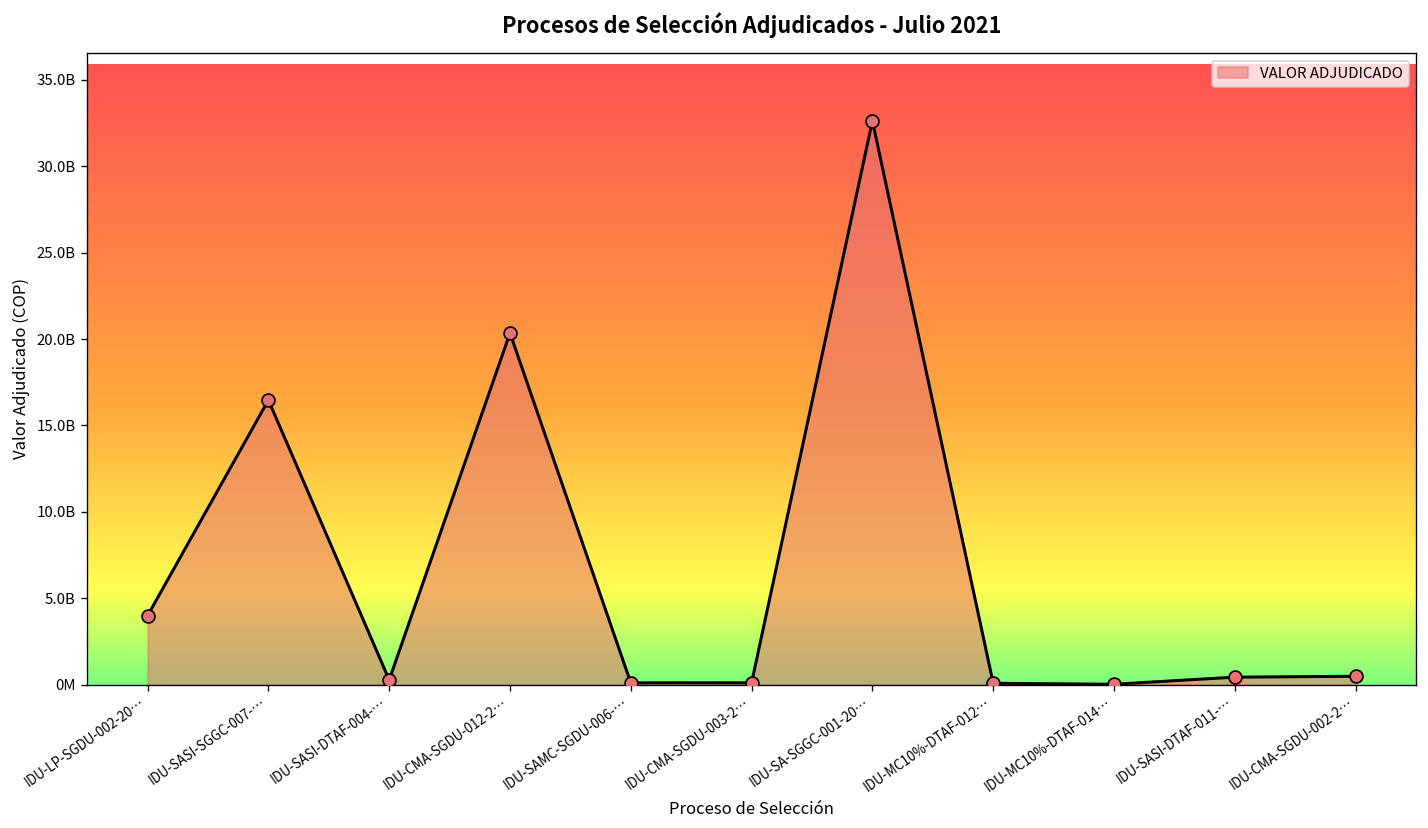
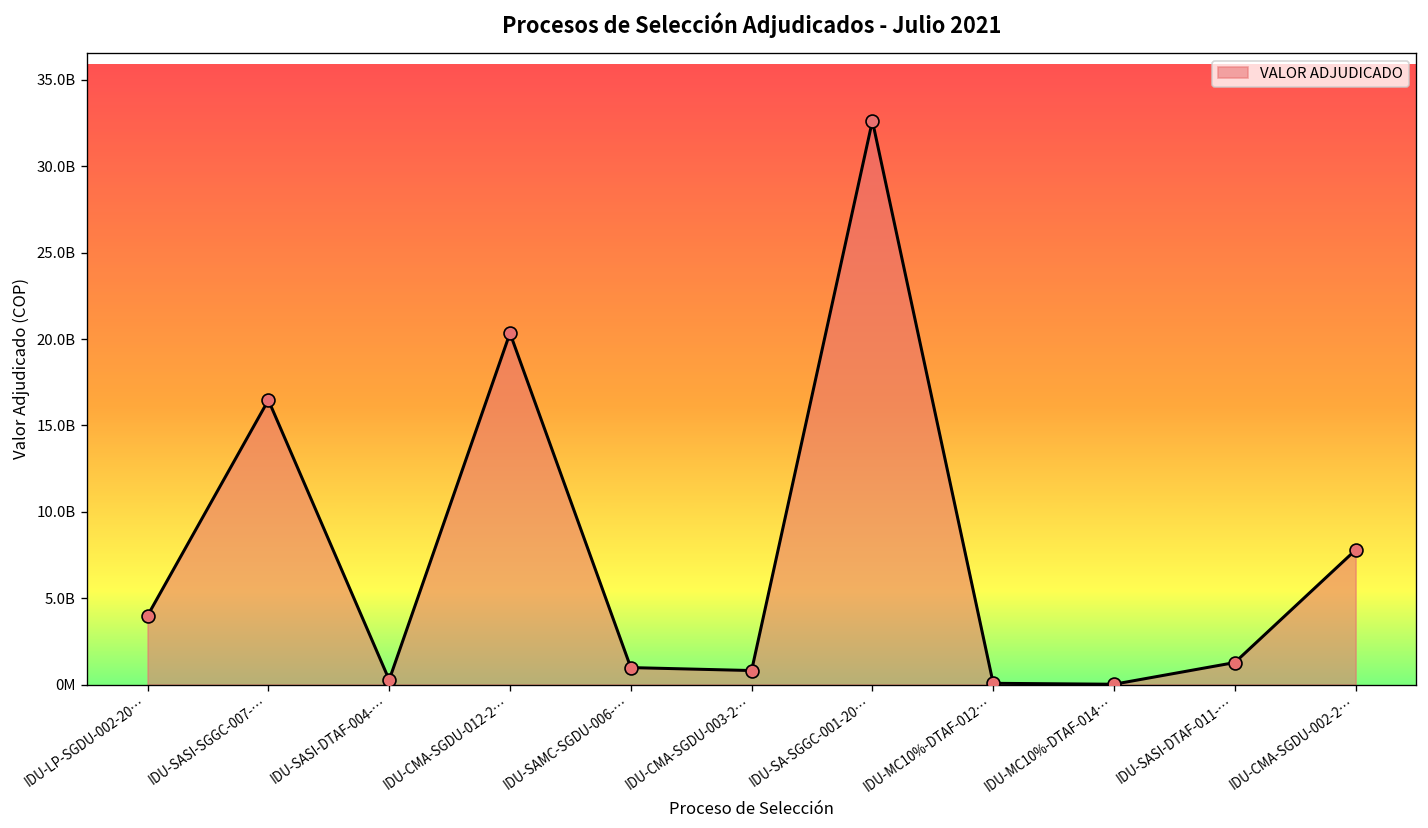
IDU-SAMC-SGDU-006-…: 100000000 -> 1000000000
IDU-CMA-SGDU-003-2…: 100000000 -> 800000000
IDU-SASI-DTAF-011-…: 400000000 -> 1300000000
IDU-CMA-SGDU-002-2…: 500000000 -> 7800000000
